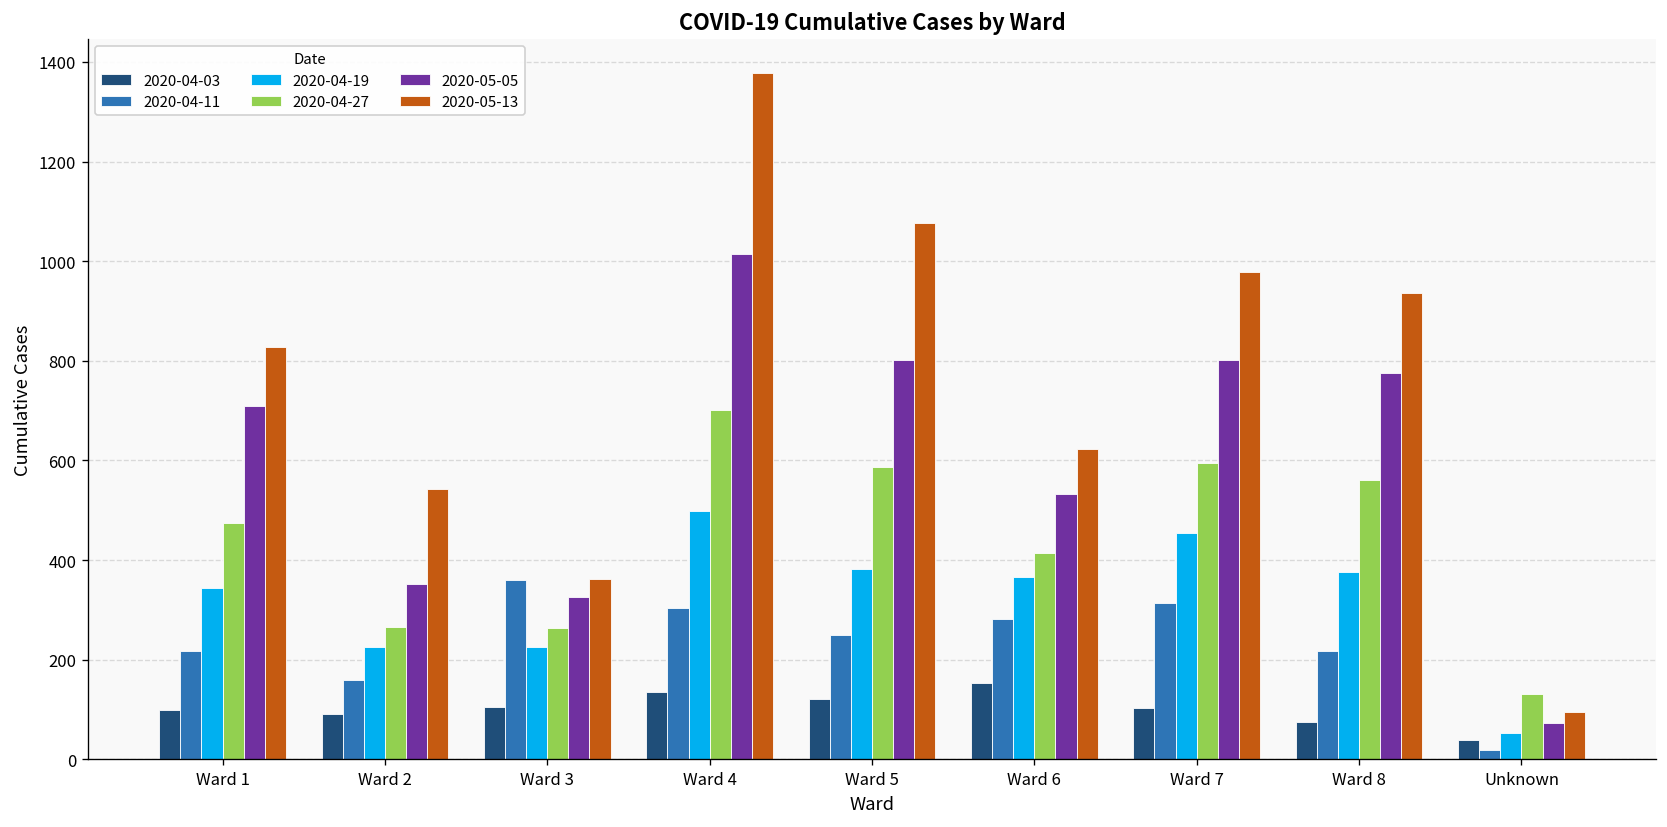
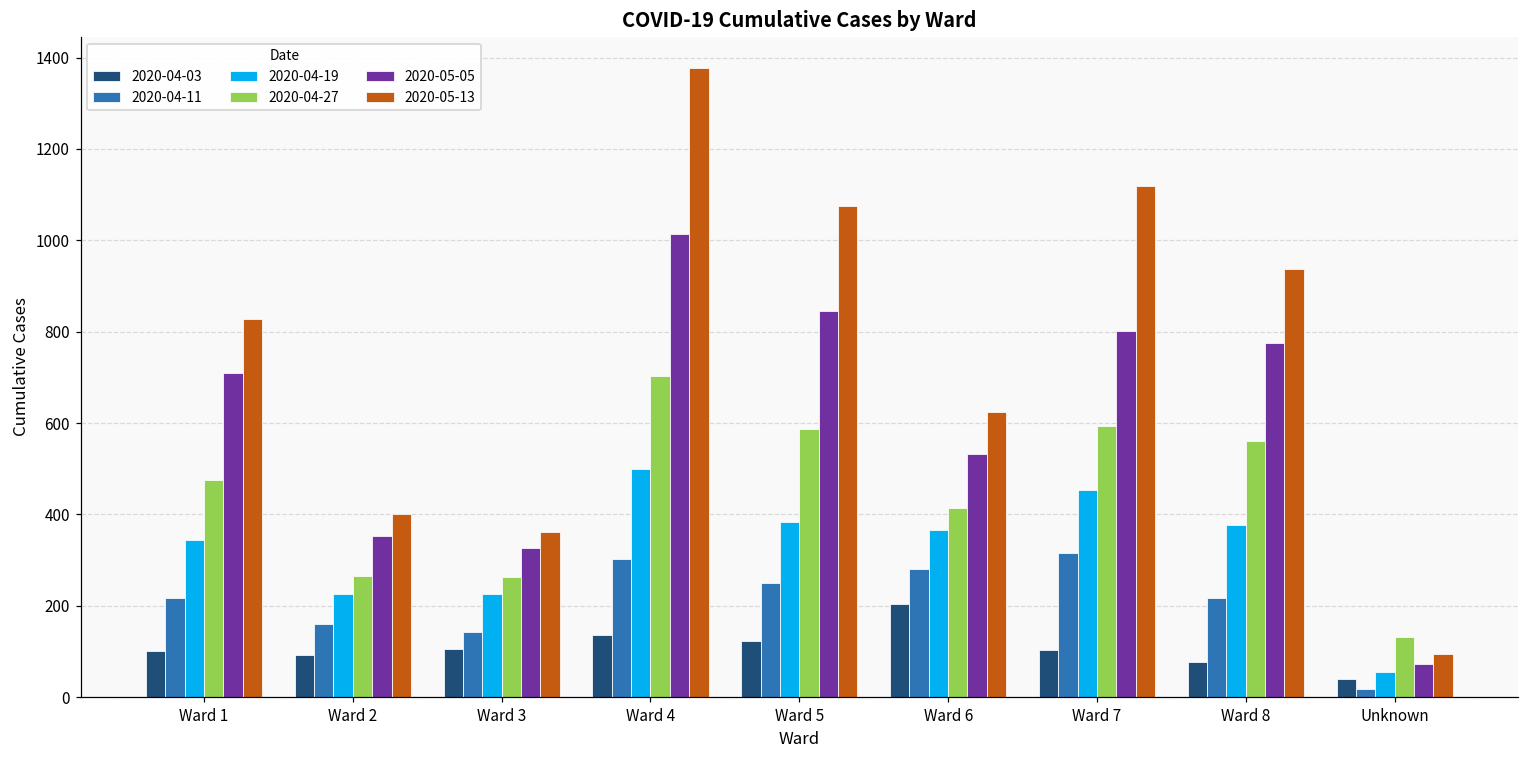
2020-05-13, Ward 2: 540 -> 400
2020-04-11, Ward 3: 360 -> 140
2020-05-05, Ward 5: 800 -> 850
2020-04-03, Ward 6: 150 -> 200
2020-05-13, Ward 7: 980 -> 1120
